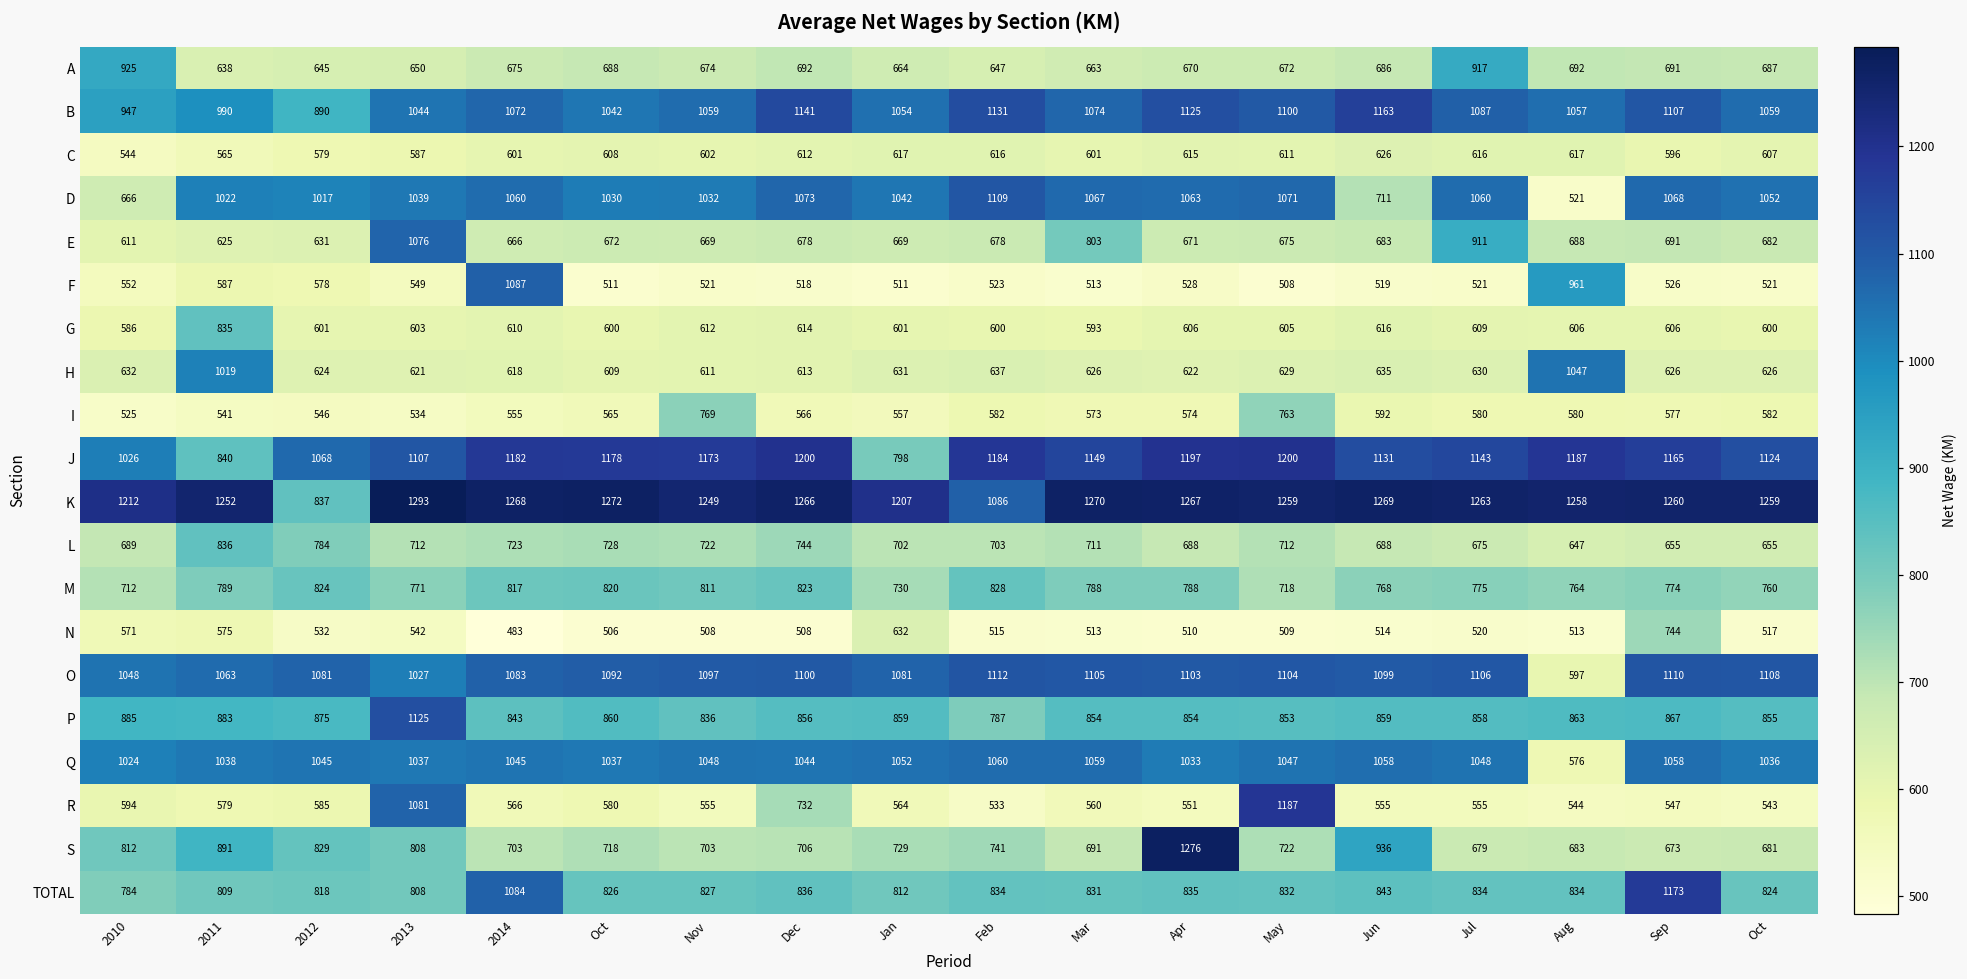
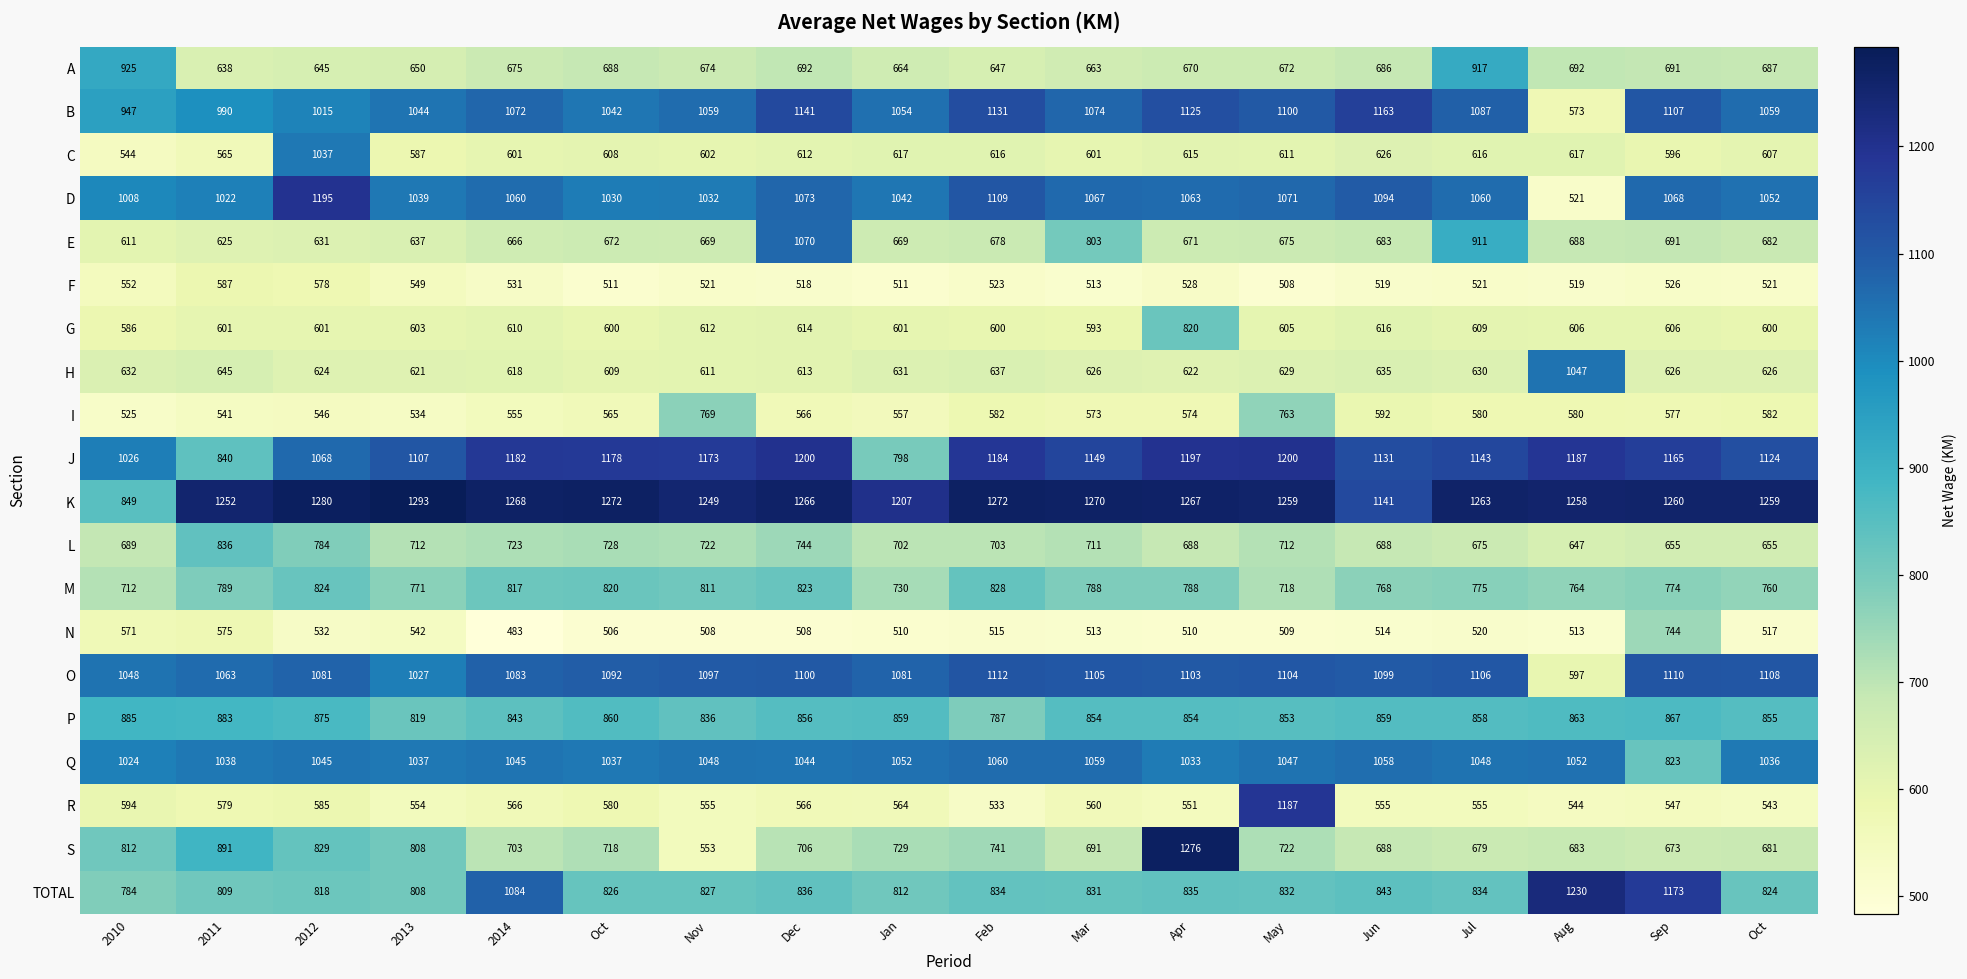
B, 2012: 890 -> 1015
B, Aug: 1057 -> 573
C, 2012: 579 -> 1037
D, 2010: 666 -> 1008
D, 2012: 1017 -> 1195
D, Jun: 711 -> 1094
E, 2013: 1076 -> 637
E, Dec: 678 -> 1070
F, 2014: 1087 -> 531
F, Aug: 961 -> 519
G, 2011: 835 -> 601
G, Apr: 606 -> 820
H, 2011: 1019 -> 645
K, 2010: 1212 -> 849
K, 2012: 837 -> 1280
K, Feb: 1086 -> 1272
K, Jun: 1269 -> 1141
N, Jan: 632 -> 510
P, 2013: 1125 -> 819
Q, Aug: 576 -> 1052
Q, Sep: 1058 -> 823
R, 2013: 1081 -> 554
R, Dec: 732 -> 566
S, Nov: 703 -> 553
S, Jun: 936 -> 688
TOTAL, Aug: 834 -> 1230
